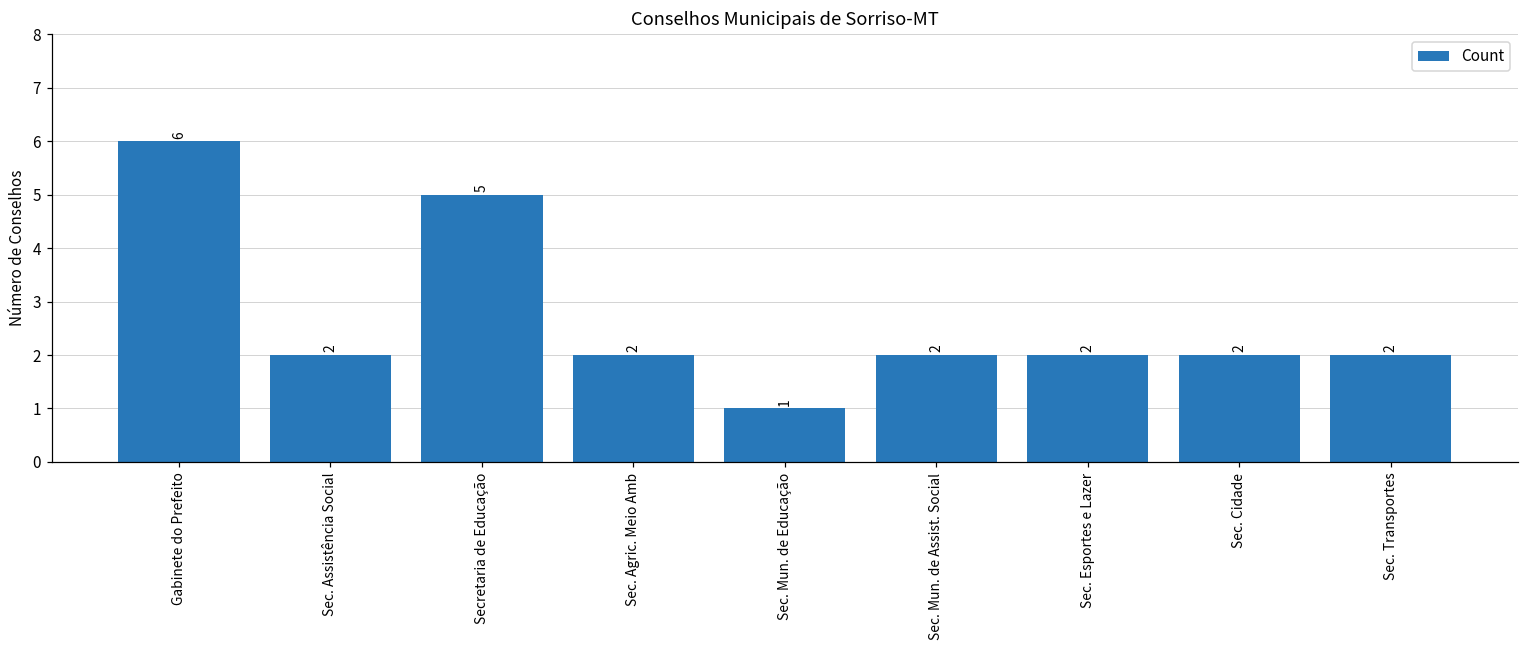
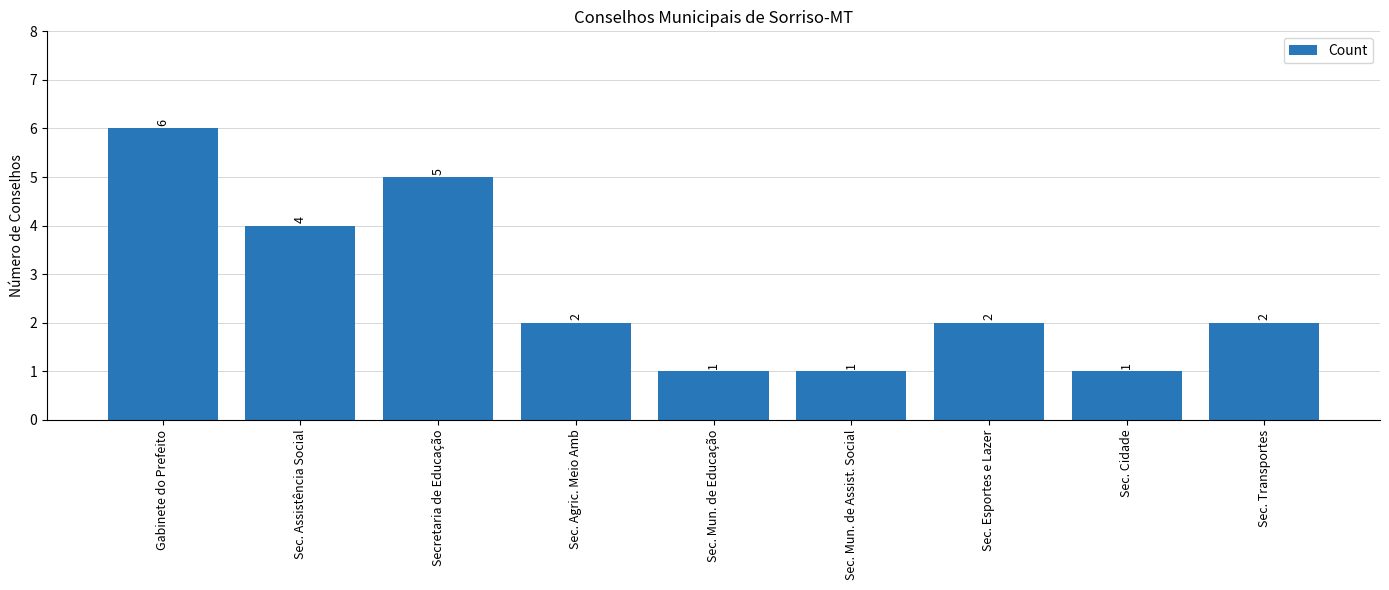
Sec. Assistência Social: 2 -> 4
Sec. Mun. de Assist. Social: 2 -> 1
Sec. Cidade: 2 -> 1
